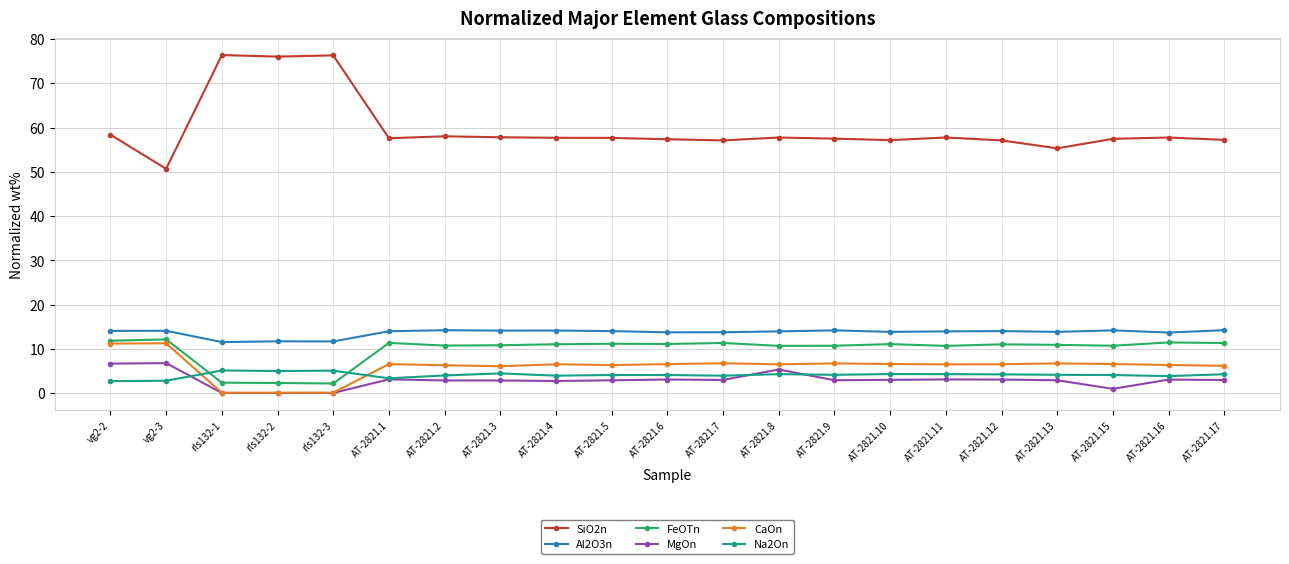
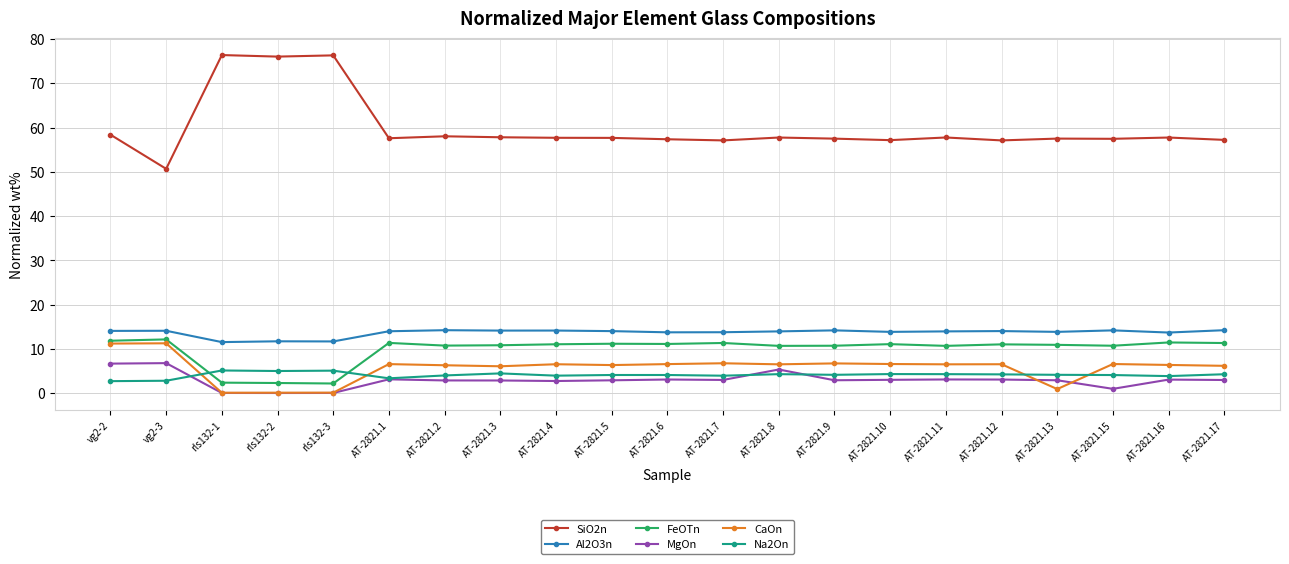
SiO2n, AT-2821.13: 55 -> 58
CaOn, AT-2821.13: 7 -> 1
